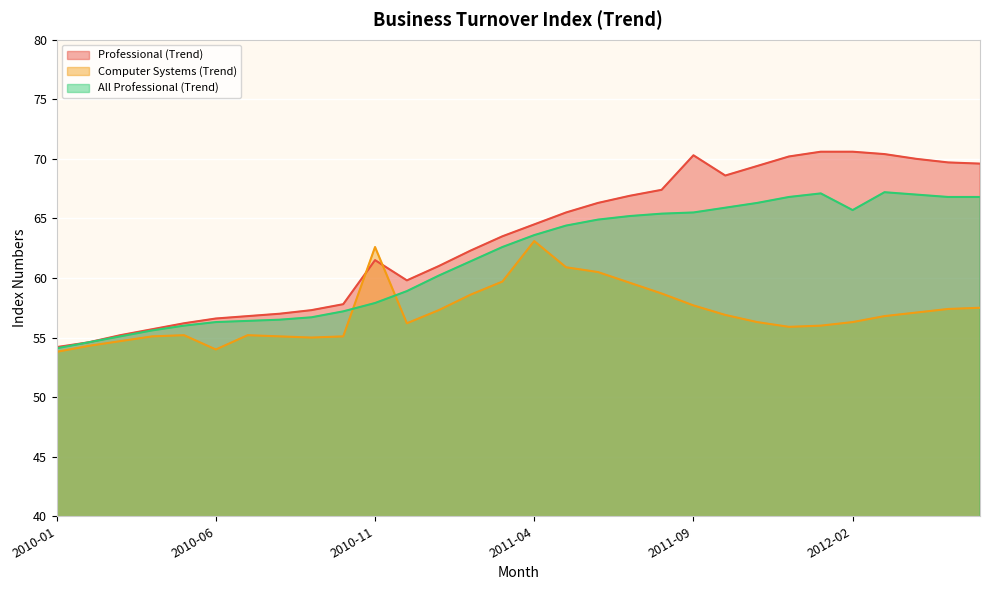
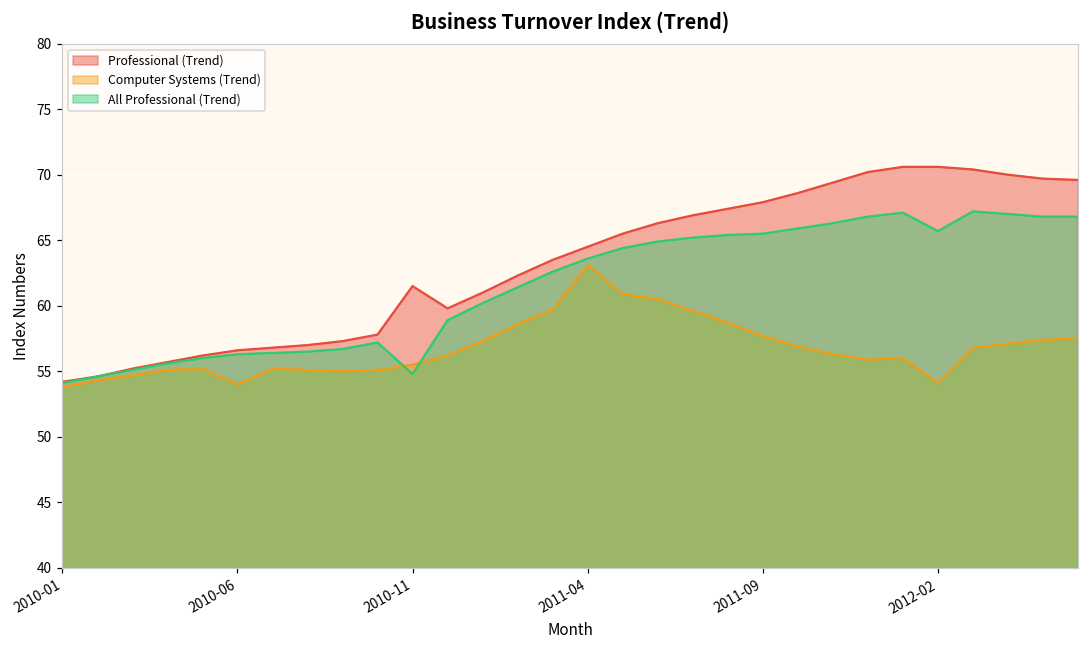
Computer Systems (Trend), 2010-11: 62.6 -> 55.5
All Professional (Trend), 2010-11: 57.9 -> 54.8
Professional (Trend), 2011-09: 70.3 -> 67.9
Computer Systems (Trend), 2012-02: 56.3 -> 54.1
